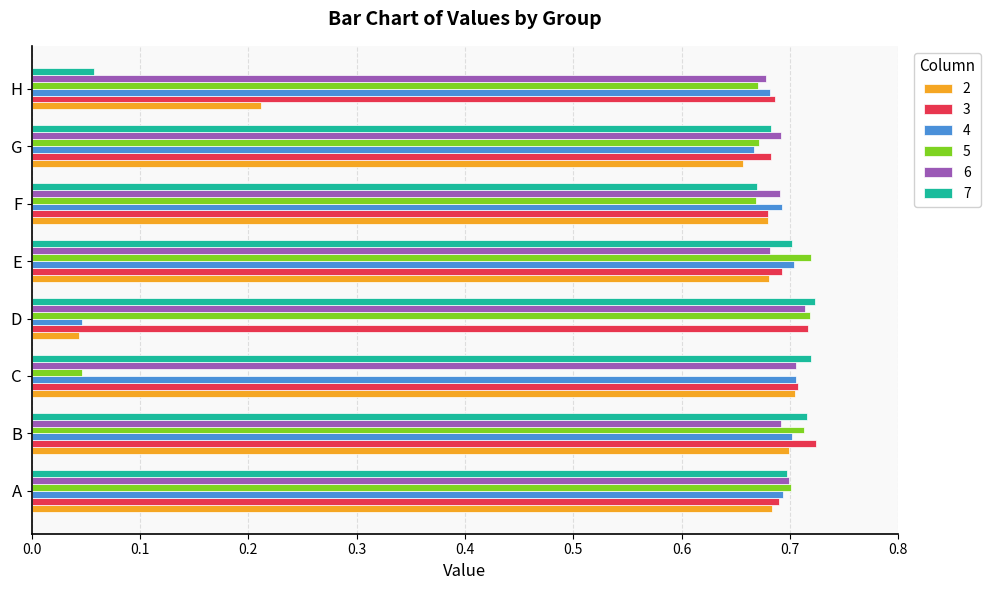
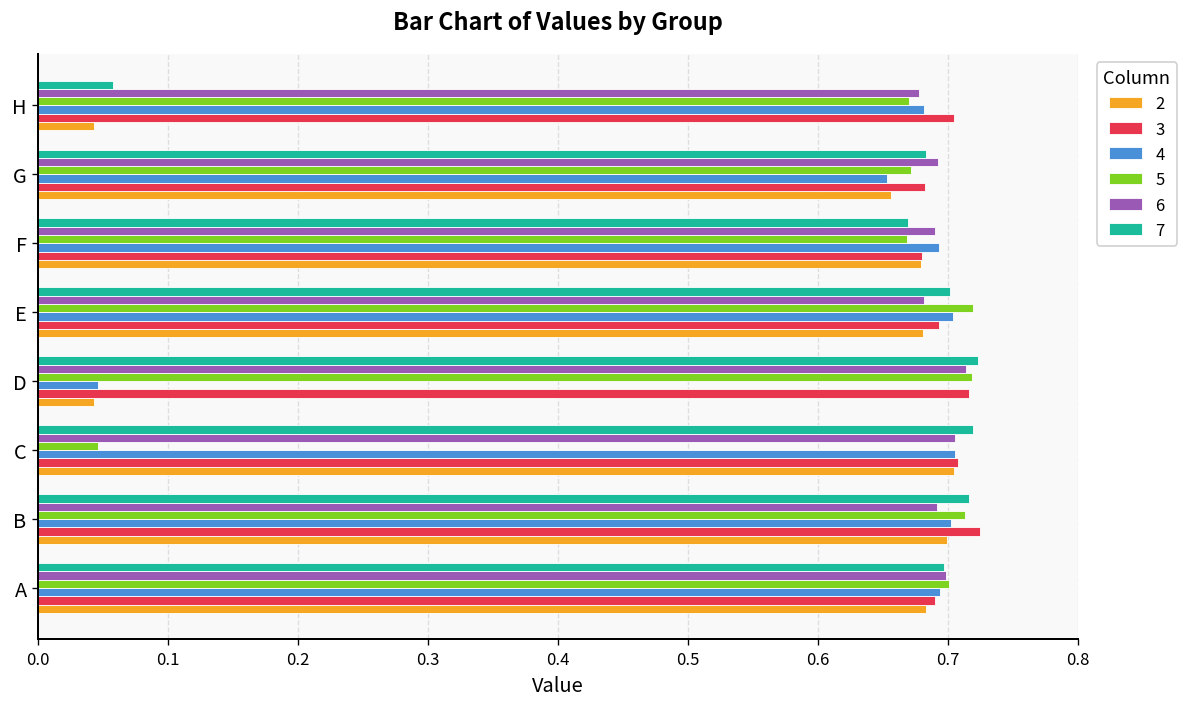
3, H: 0.687 -> 0.704
2, H: 0.212 -> 0.043
4, G: 0.667 -> 0.654
